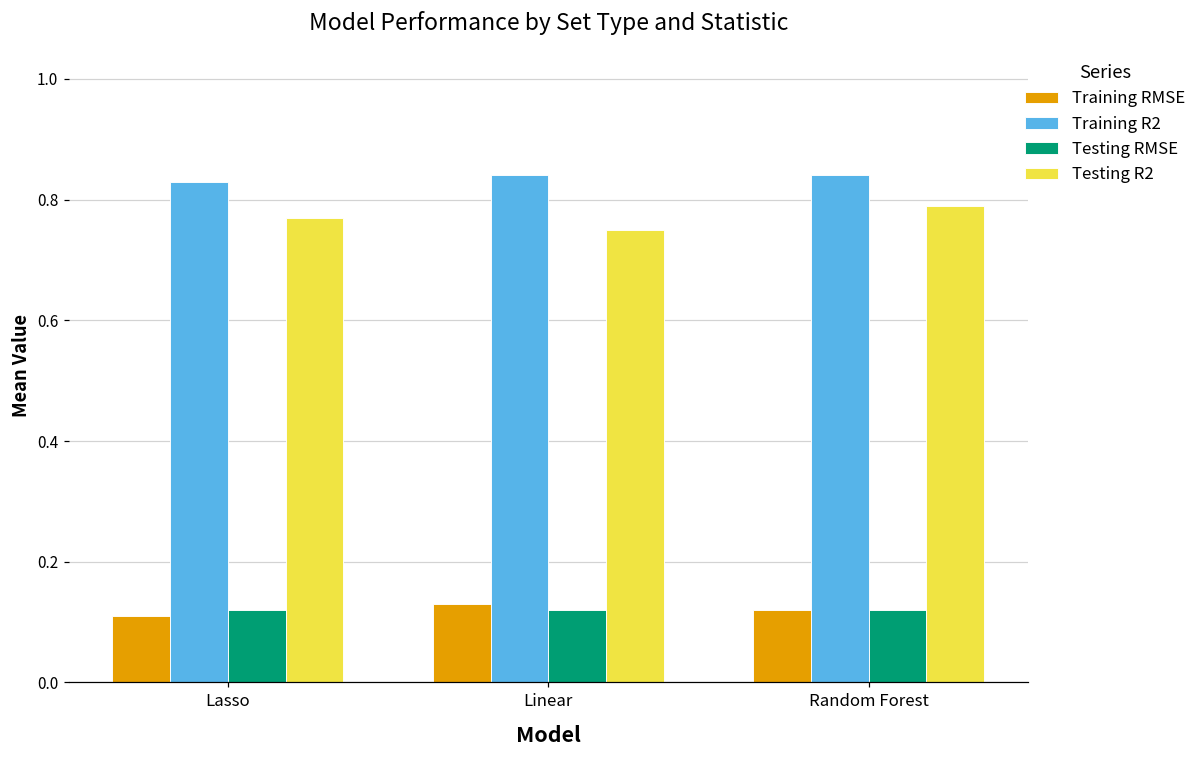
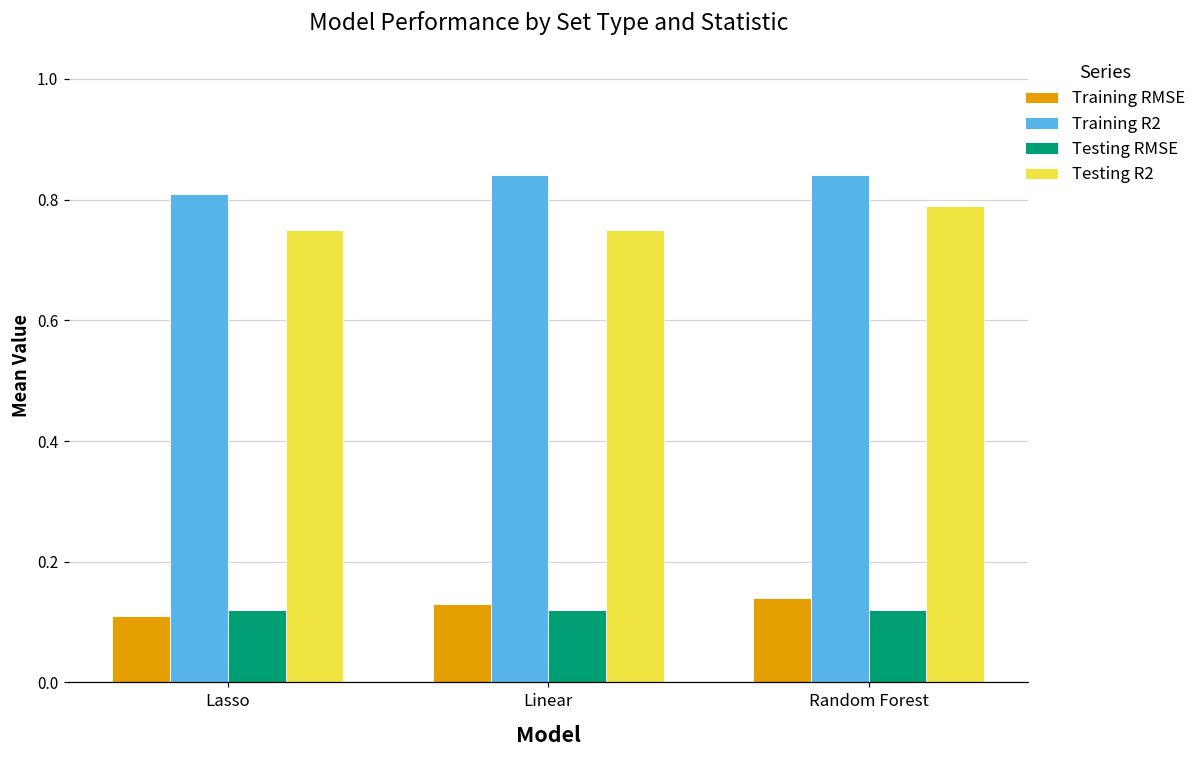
Training R2, Lasso: 0.83 -> 0.81
Testing R2, Lasso: 0.77 -> 0.75
Training RMSE, Random Forest: 0.12 -> 0.14
